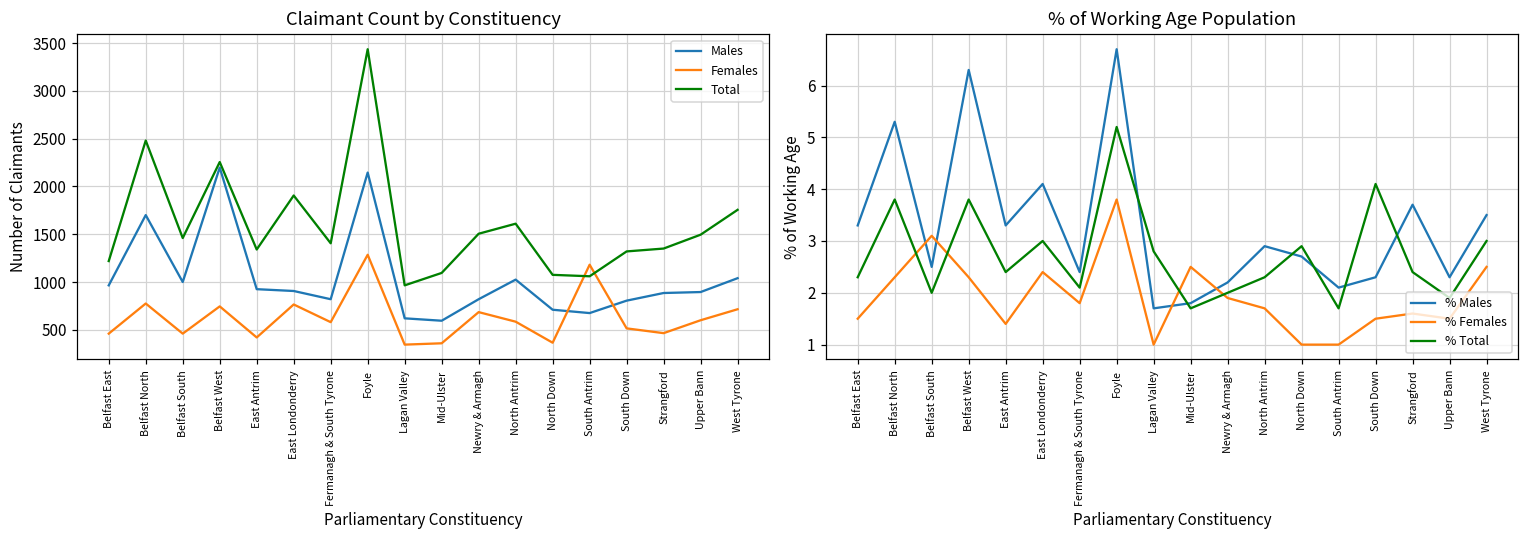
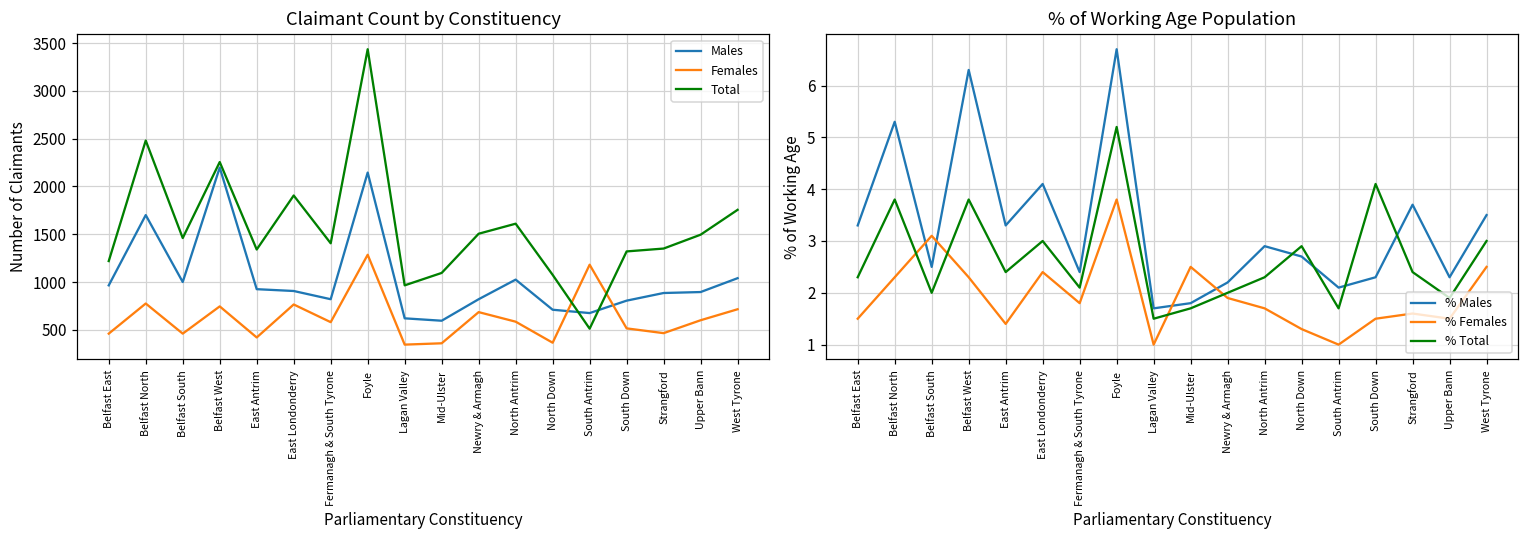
Claimant Count by Constituency, Total, South Antrim: 1100 -> 500
% of Working Age Population, % Total, Lagan Valley: 2.8 -> 1.5
% of Working Age Population, % Females, North Down: 1.0 -> 1.3
